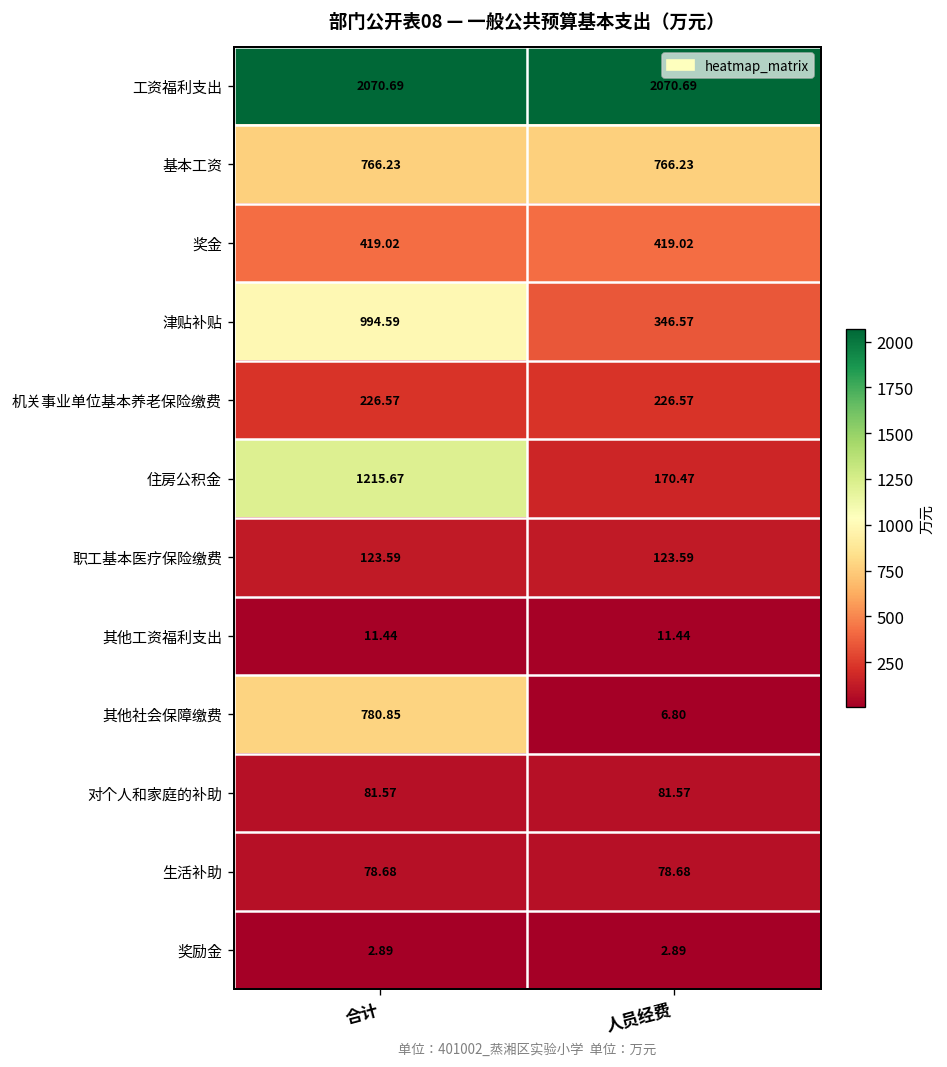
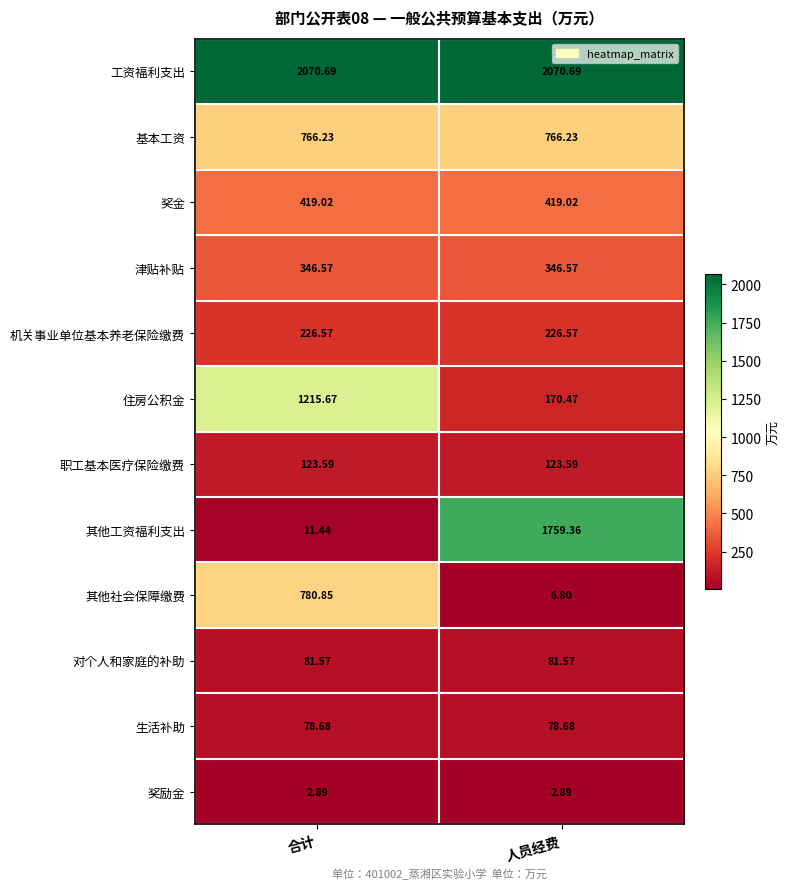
津贴补贴, 合计: 994.59 -> 346.57
其他工资福利支出, 人员经费: 11.44 -> 1759.36
